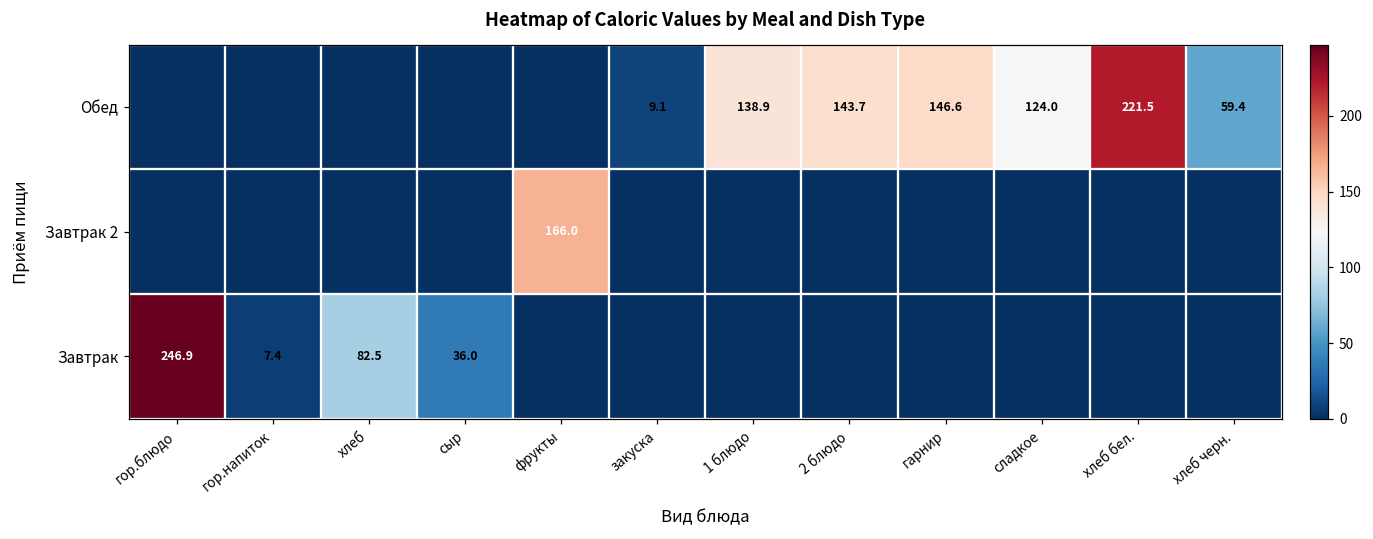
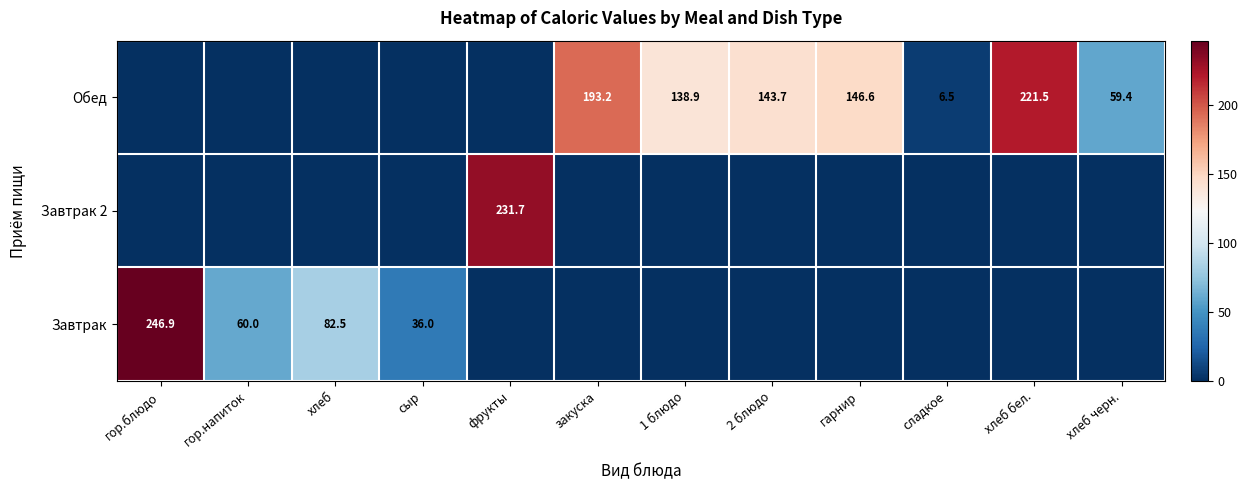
Обед, закуска: 9.1 -> 193.2
Обед, сладкое: 124.0 -> 6.5
Завтрак 2, фрукты: 166.0 -> 231.7
Завтрак, гор.напиток: 7.4 -> 60.0
